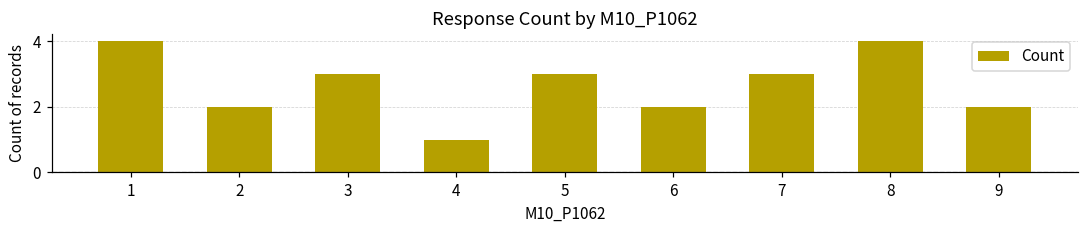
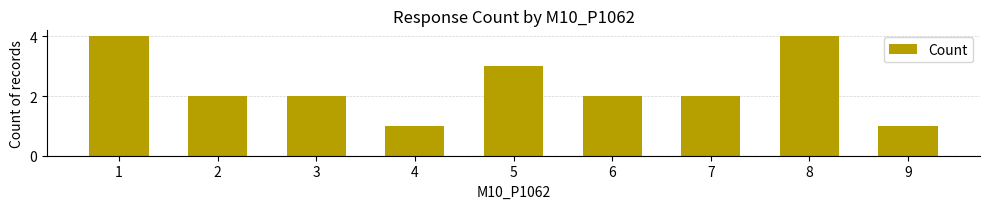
3: 3 -> 2
7: 3 -> 2
9: 2 -> 1
